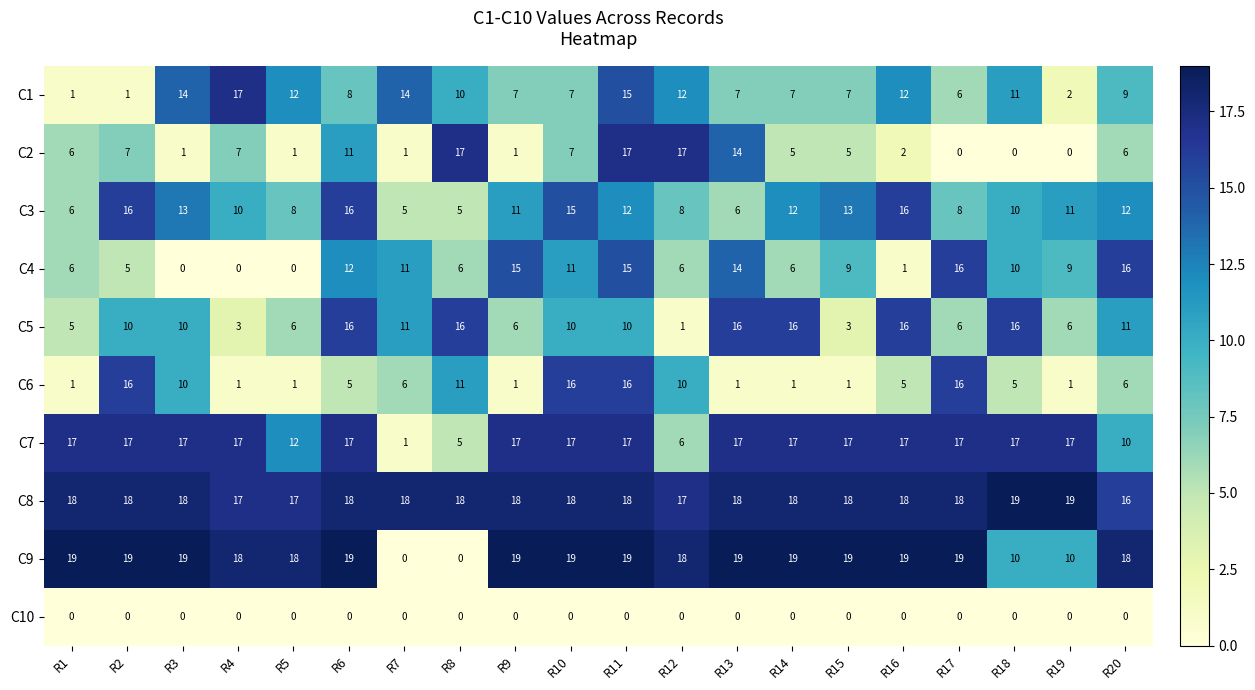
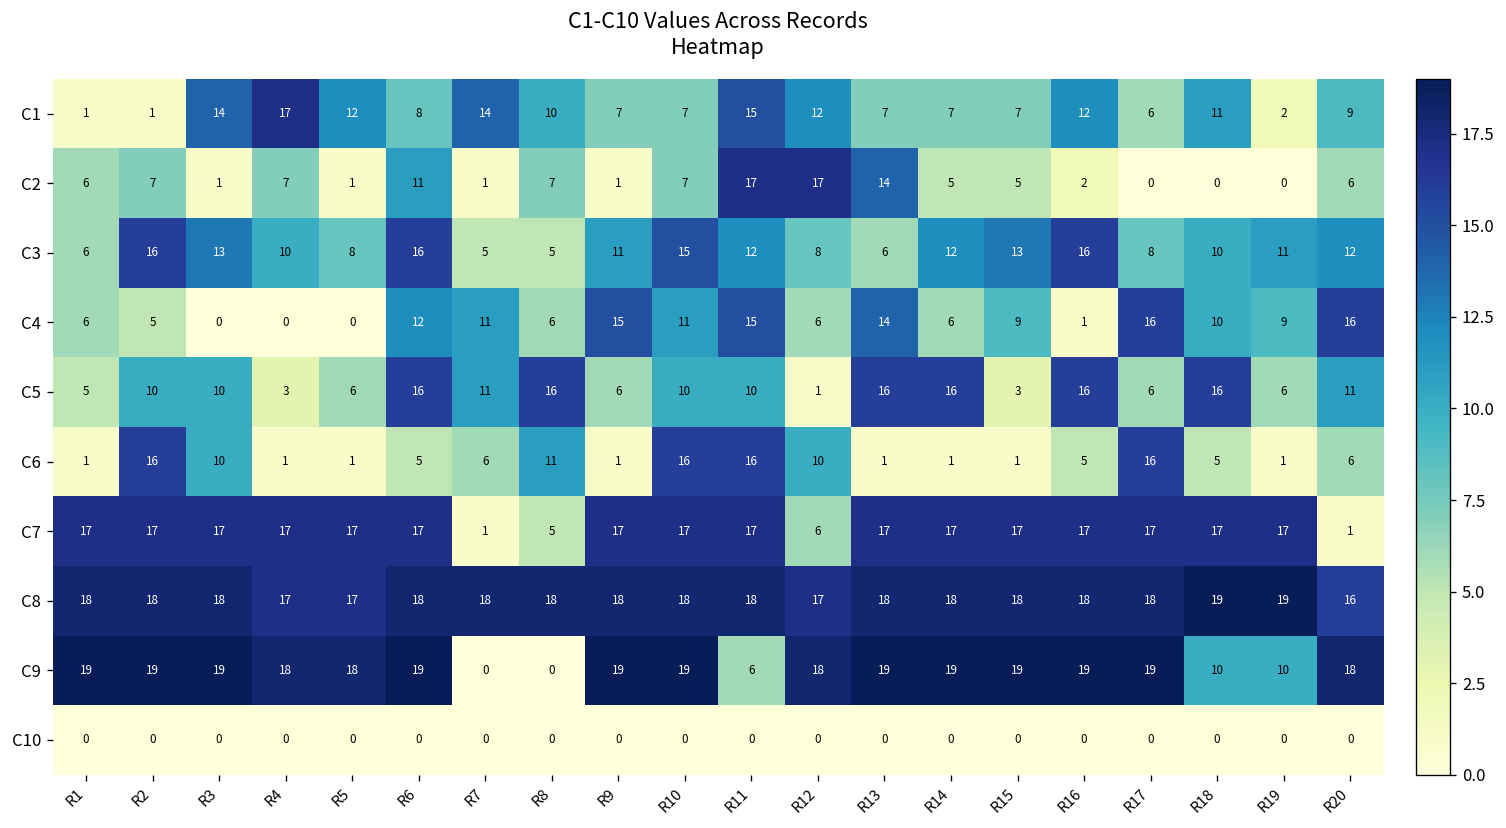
C2, R8: 17 -> 7
C7, R5: 12 -> 17
C7, R20: 10 -> 1
C9, R11: 19 -> 6
